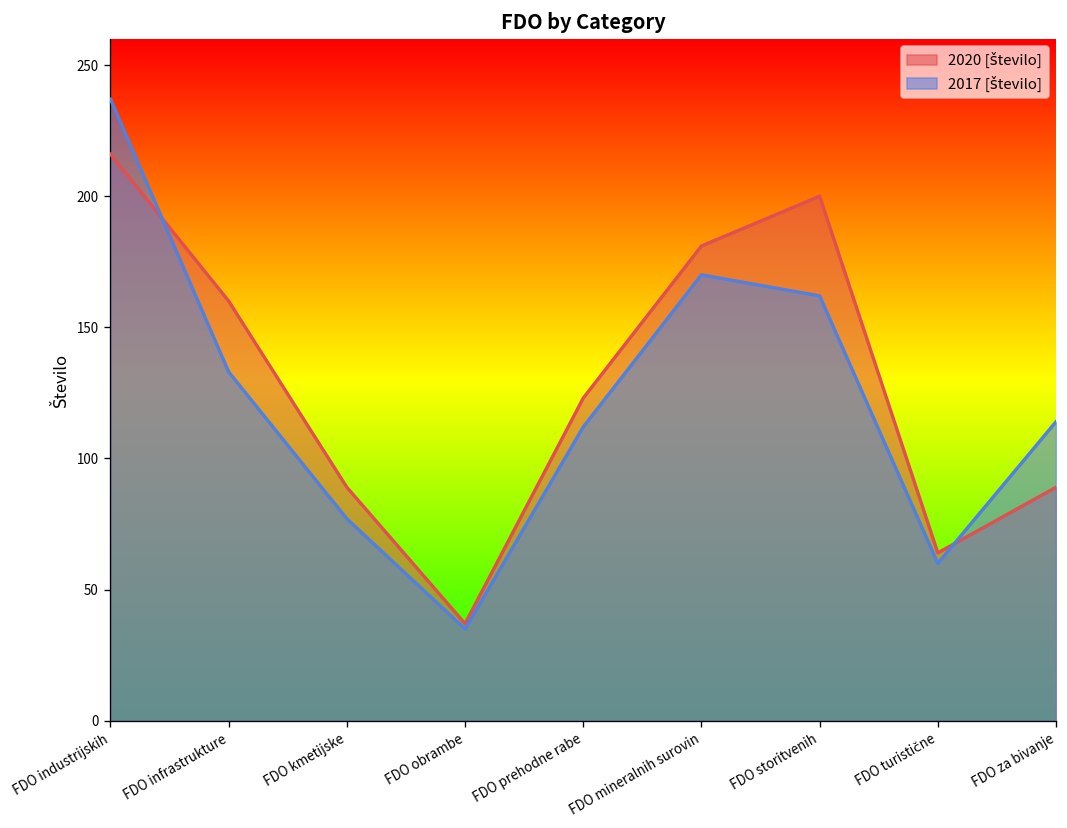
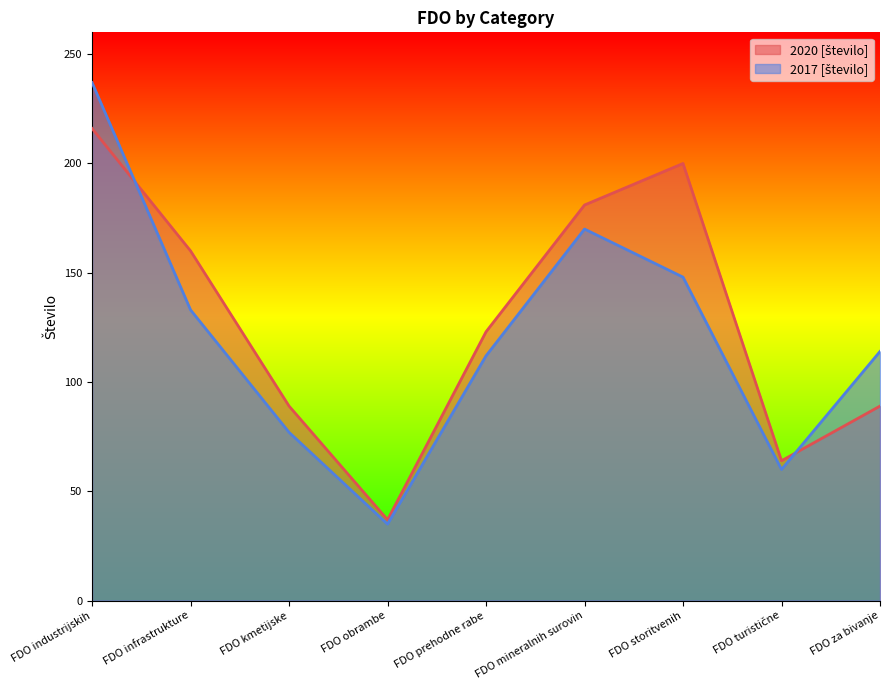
2017 [število], FDO storitvenih: 162 -> 148
